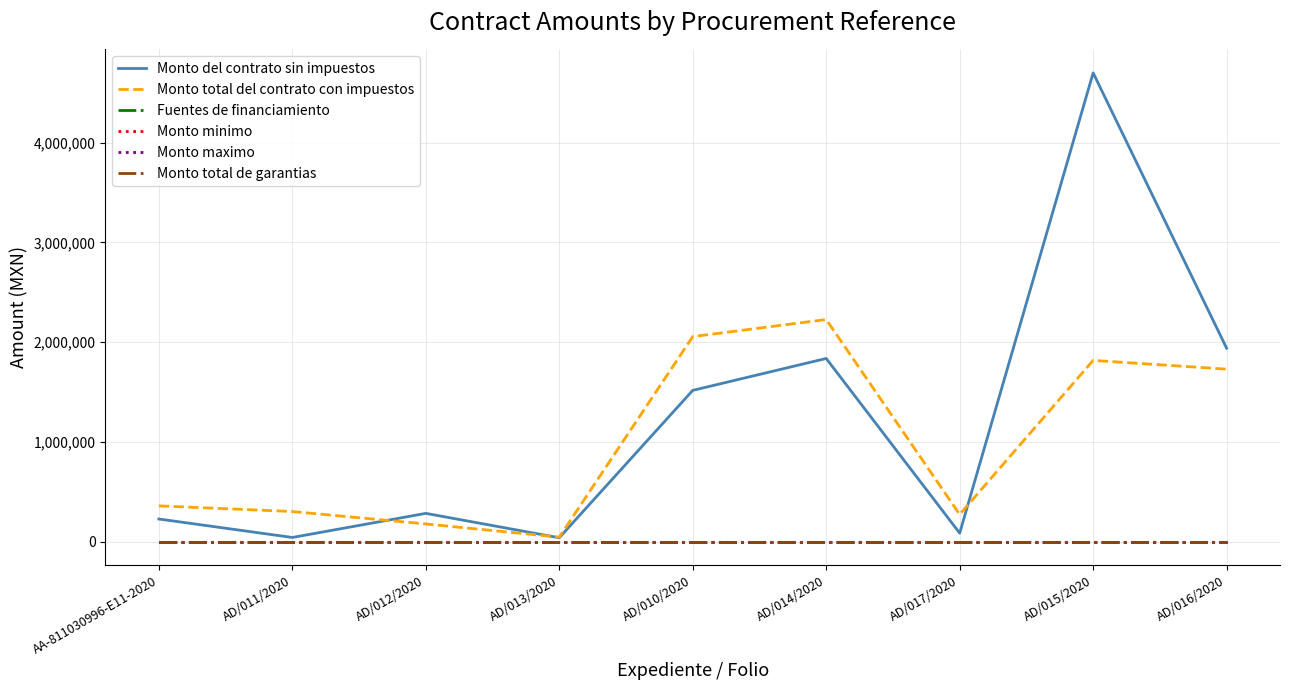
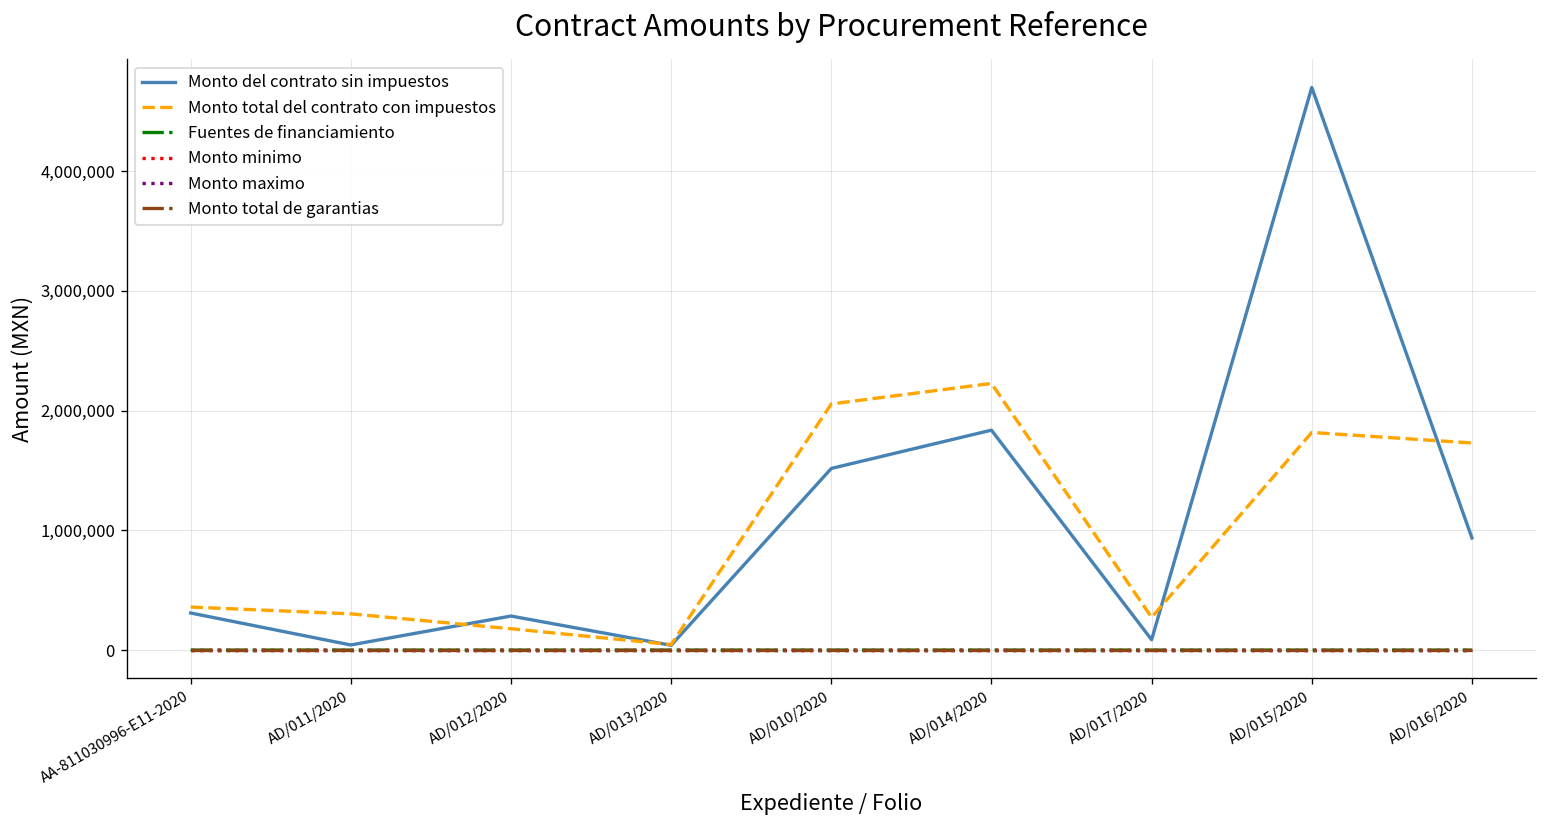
Monto del contrato sin impuestos, AA-811030996-E11-2020: 200,000 -> 300,000
Monto del contrato sin impuestos, AD/016/2020: 1,900,000 -> 900,000
